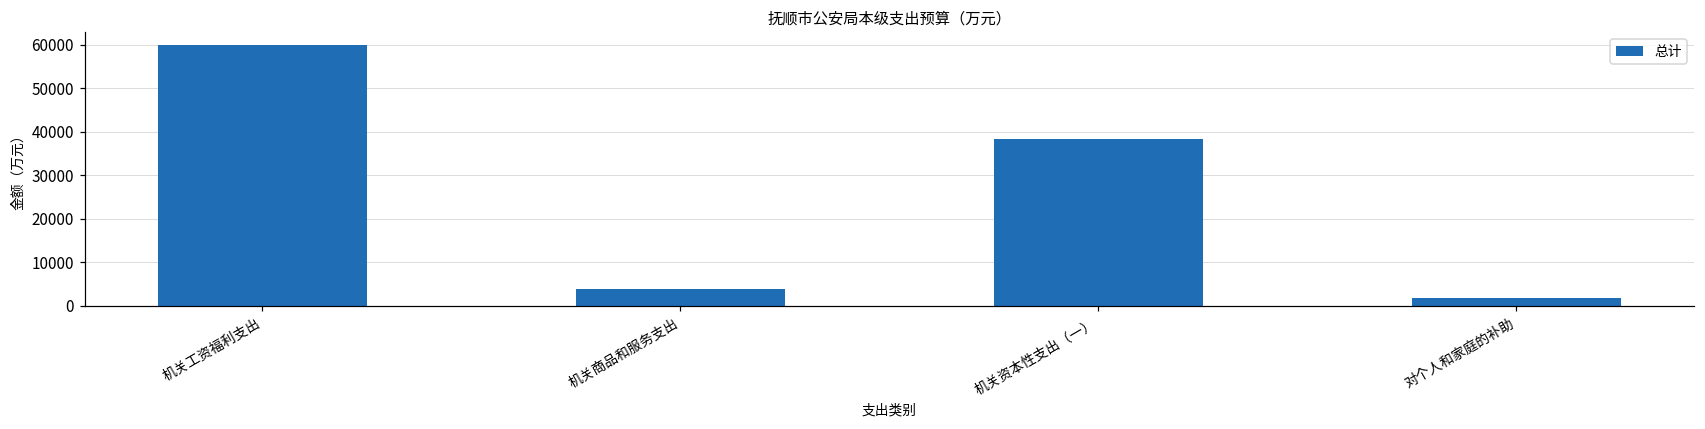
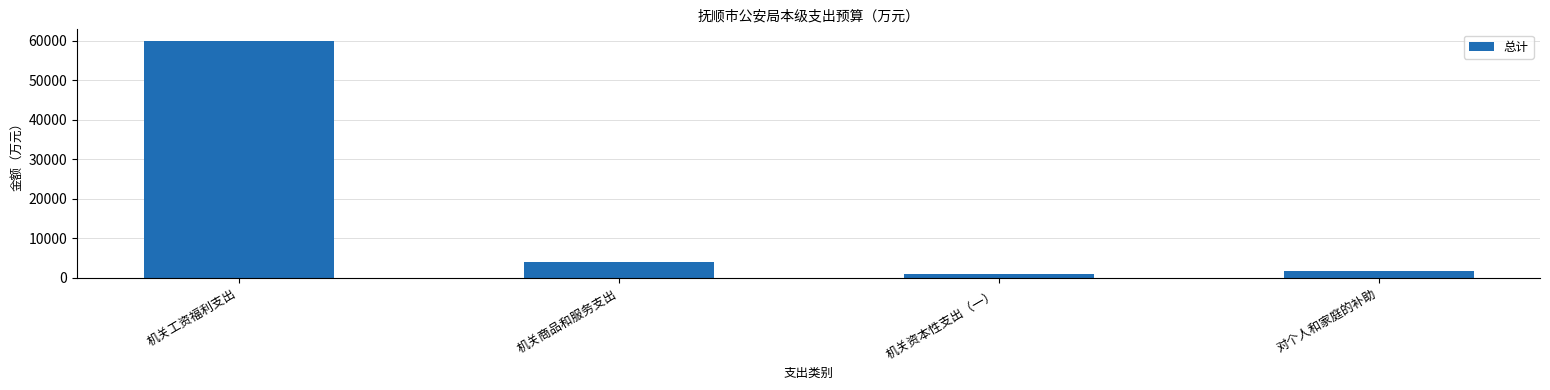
机关资本性支出（一）: 38000 -> 1000
